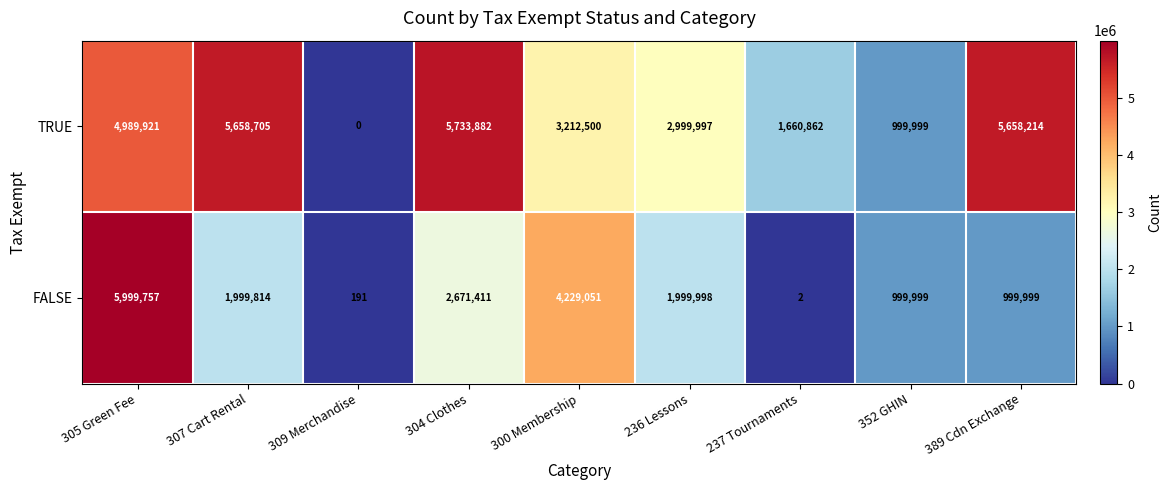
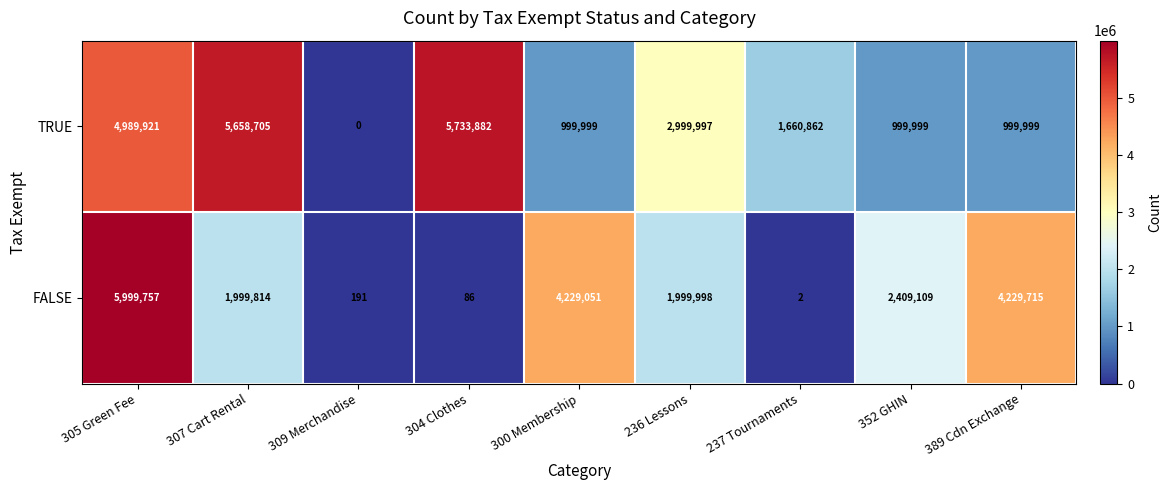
TRUE, 300 Membership: 3,212,500 -> 999,999
TRUE, 389 Cdn Exchange: 5,658,214 -> 999,999
FALSE, 304 Clothes: 2,671,411 -> 86
FALSE, 352 GHIN: 999,999 -> 2,409,109
FALSE, 389 Cdn Exchange: 999,999 -> 4,229,715
